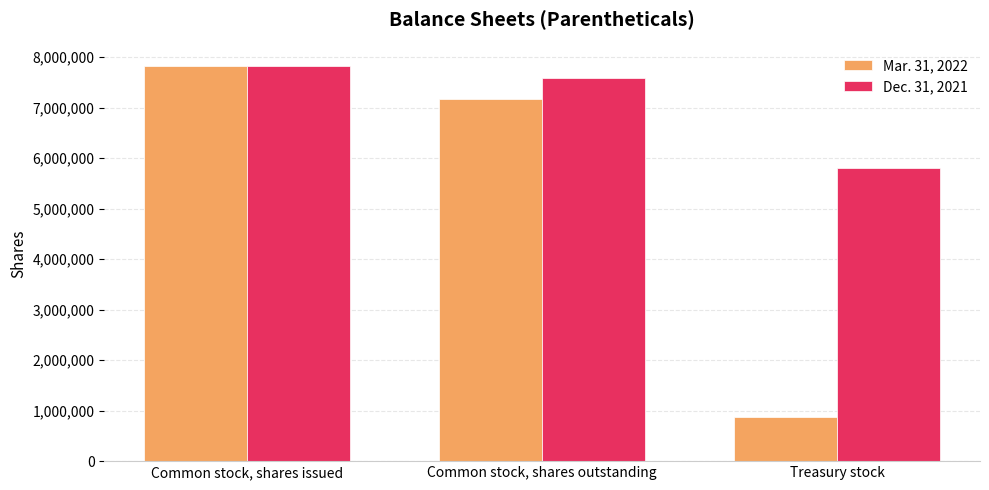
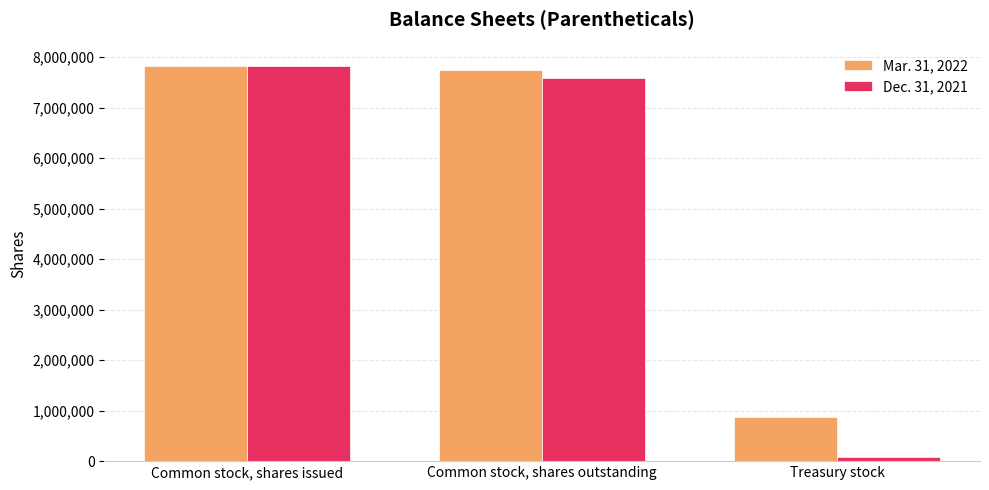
Mar. 31, 2022, Common stock, shares outstanding: 7,200,000 -> 7,700,000
Dec. 31, 2021, Treasury stock: 5,800,000 -> 100,000
